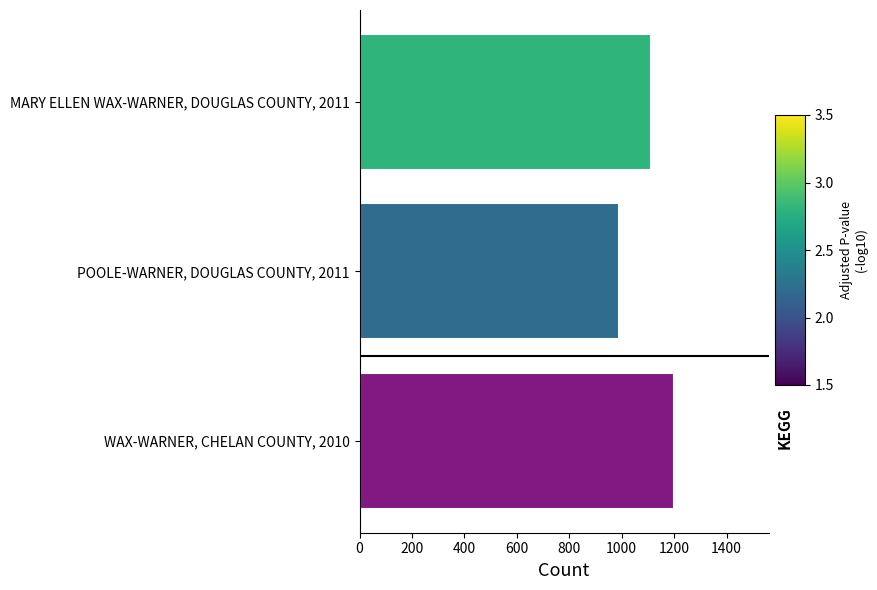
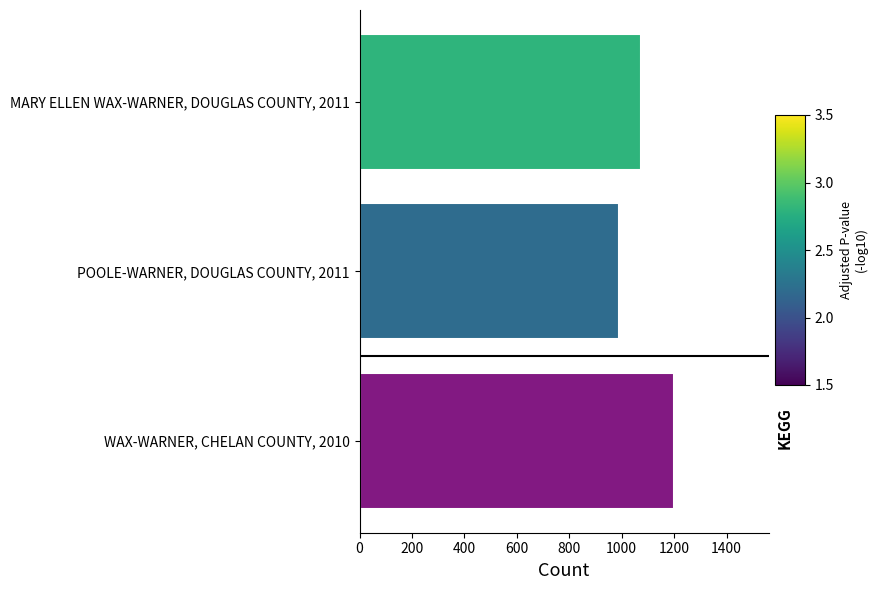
MARY ELLEN WAX-WARNER, DOUGLAS COUNTY, 2011: 1110 -> 1070
